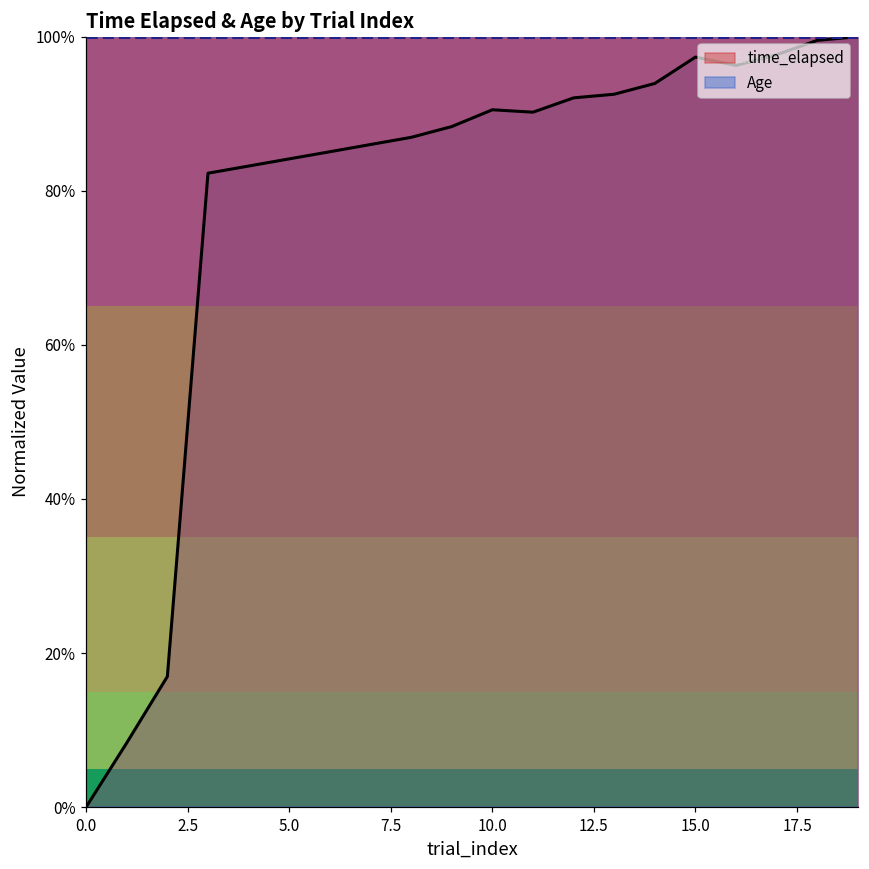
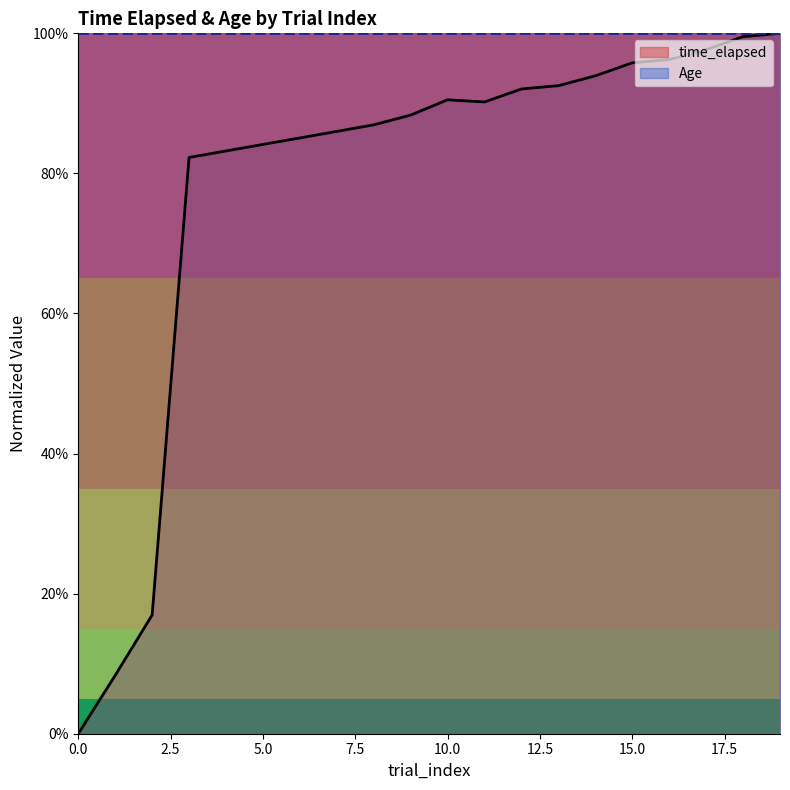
time_elapsed, 15.0: 97% -> 96%
